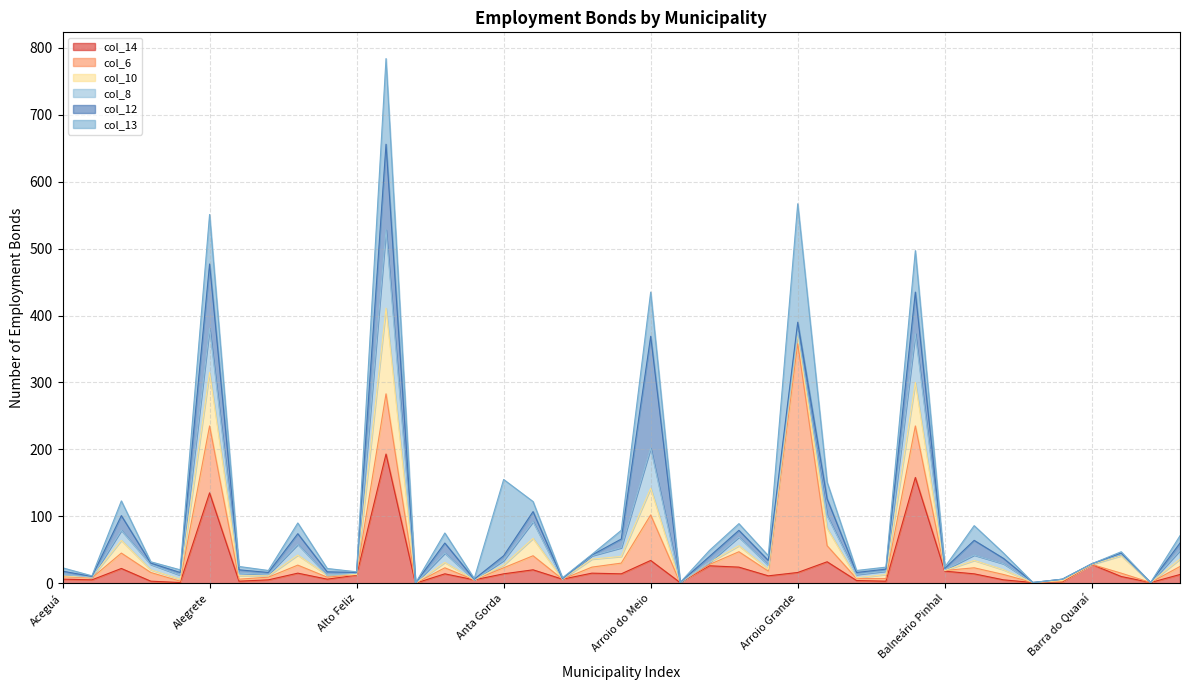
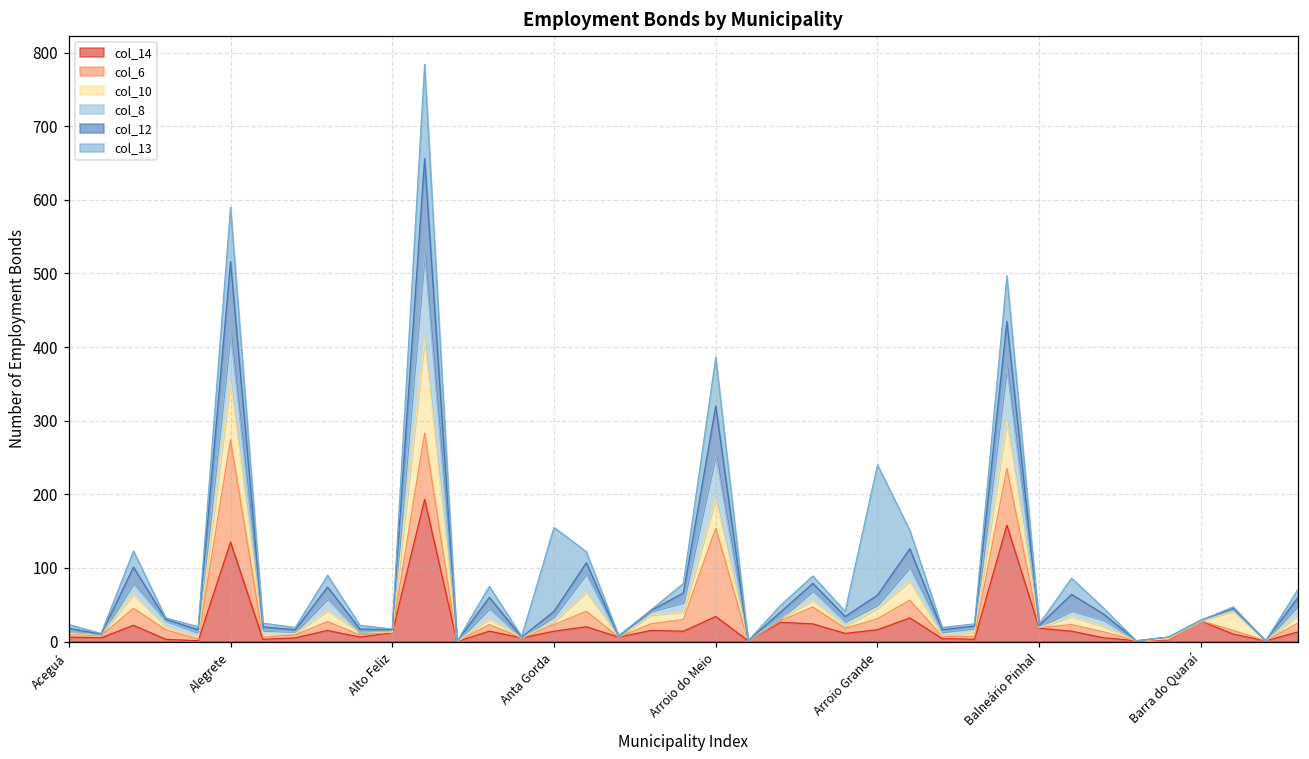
col_6, Alegrete: 100 -> 140
col_6, Arroio do Meio: 70 -> 120
col_12, Arroio do Meio: 170 -> 70
col_6, Arroio Grande: 340 -> 20
